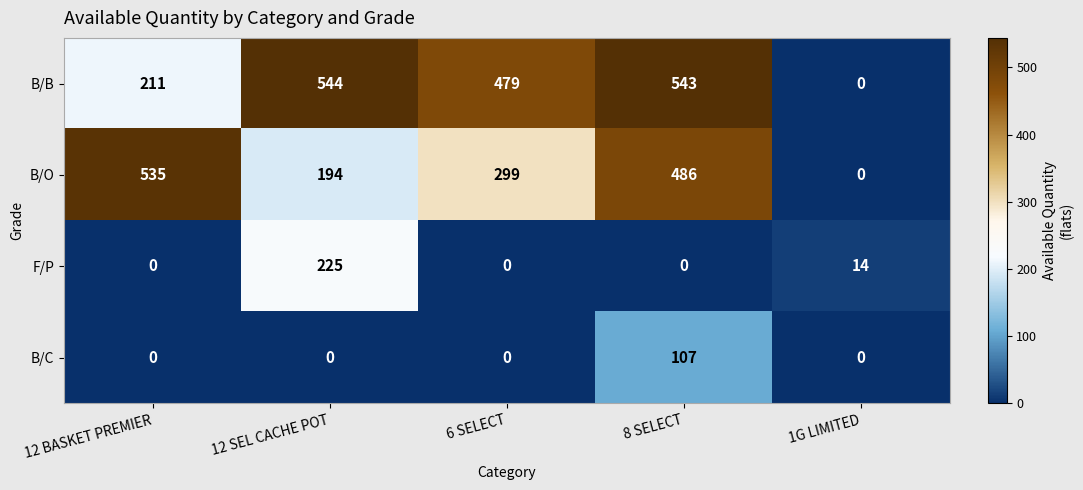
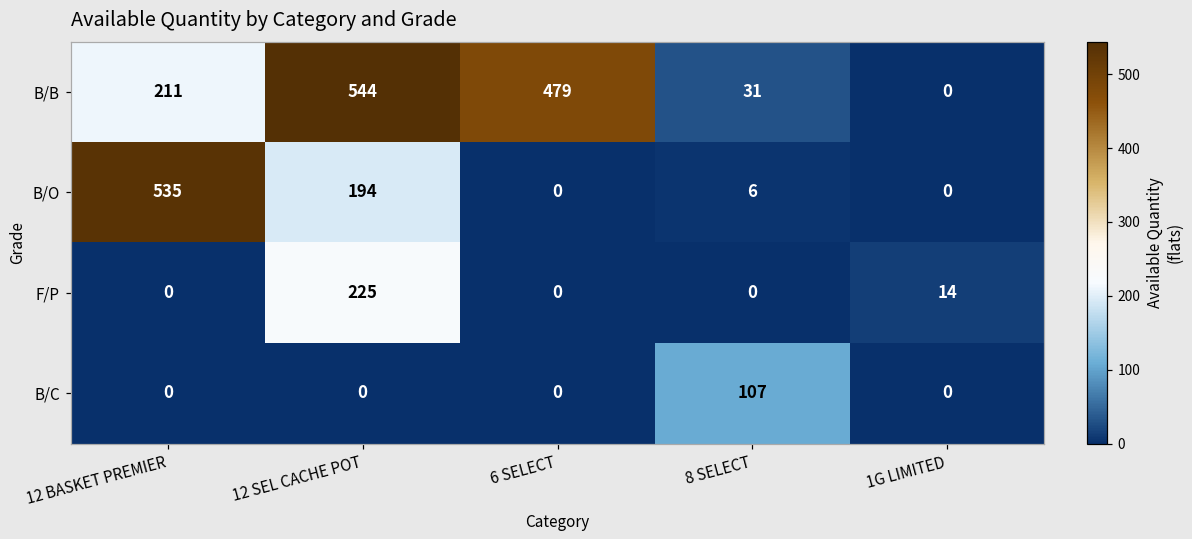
B/B, 8 SELECT: 543 -> 31
B/O, 6 SELECT: 299 -> 0
B/O, 8 SELECT: 486 -> 6
